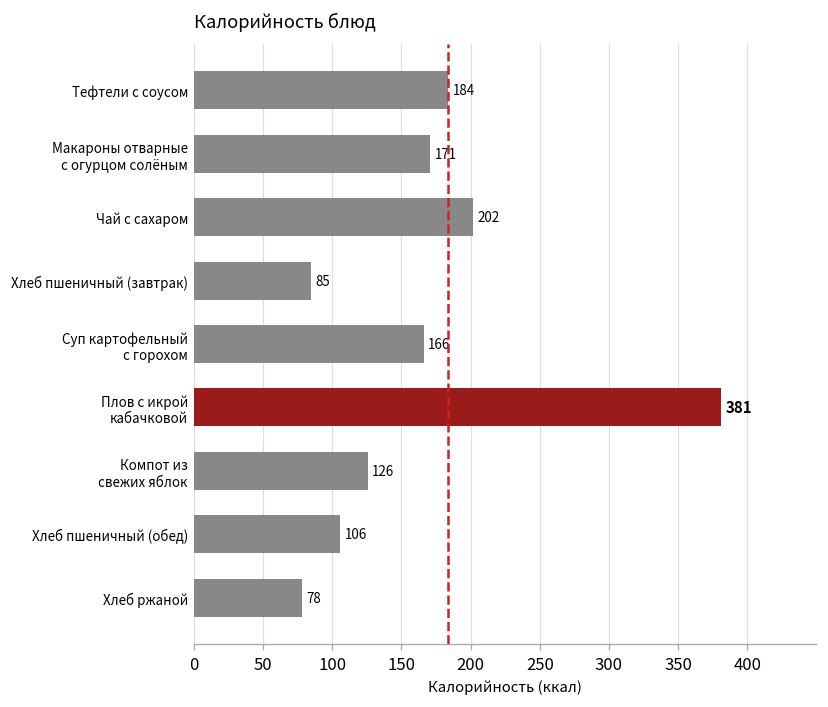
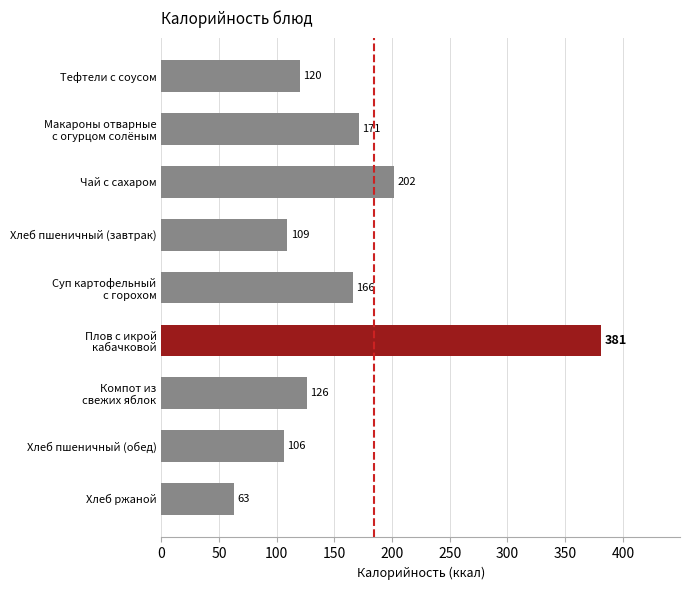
Тефтели с соусом: 184 -> 120
Хлеб пшеничный (завтрак): 85 -> 109
Хлеб ржаной: 78 -> 63
